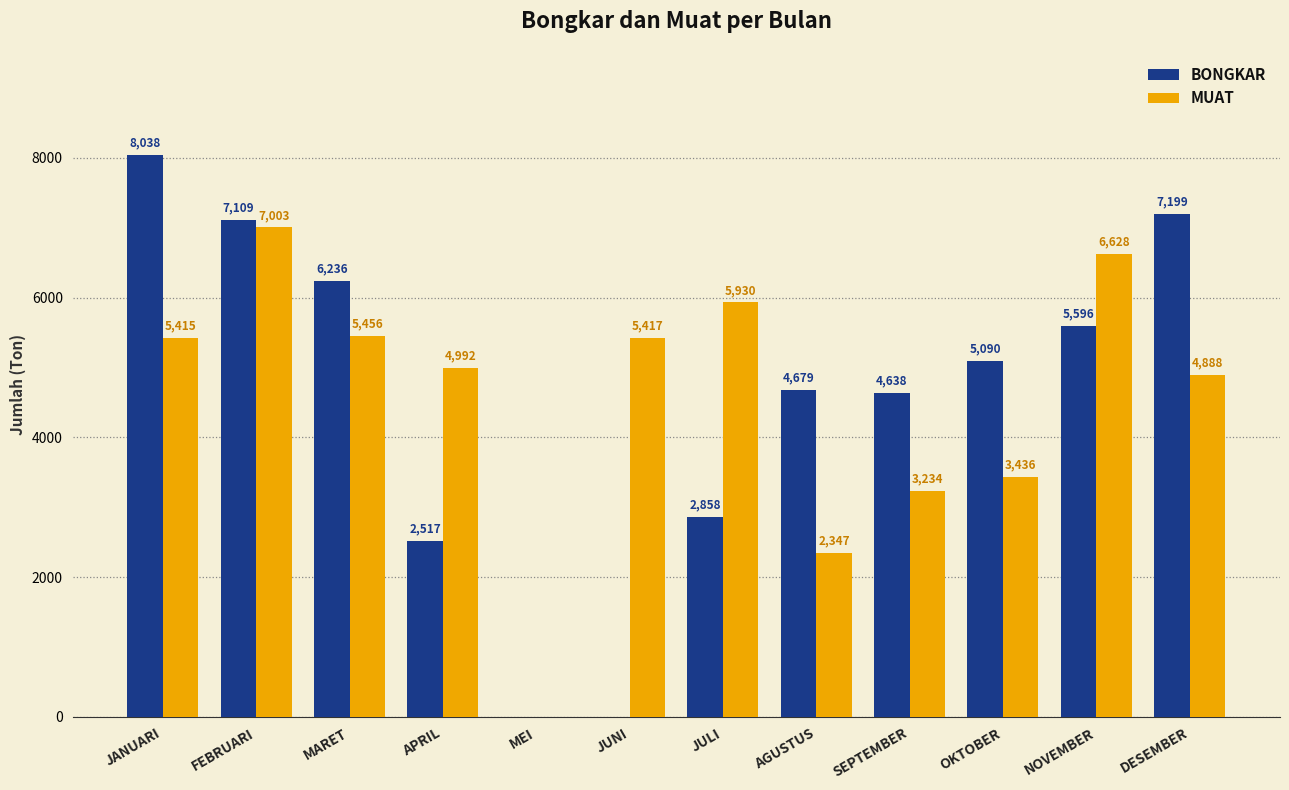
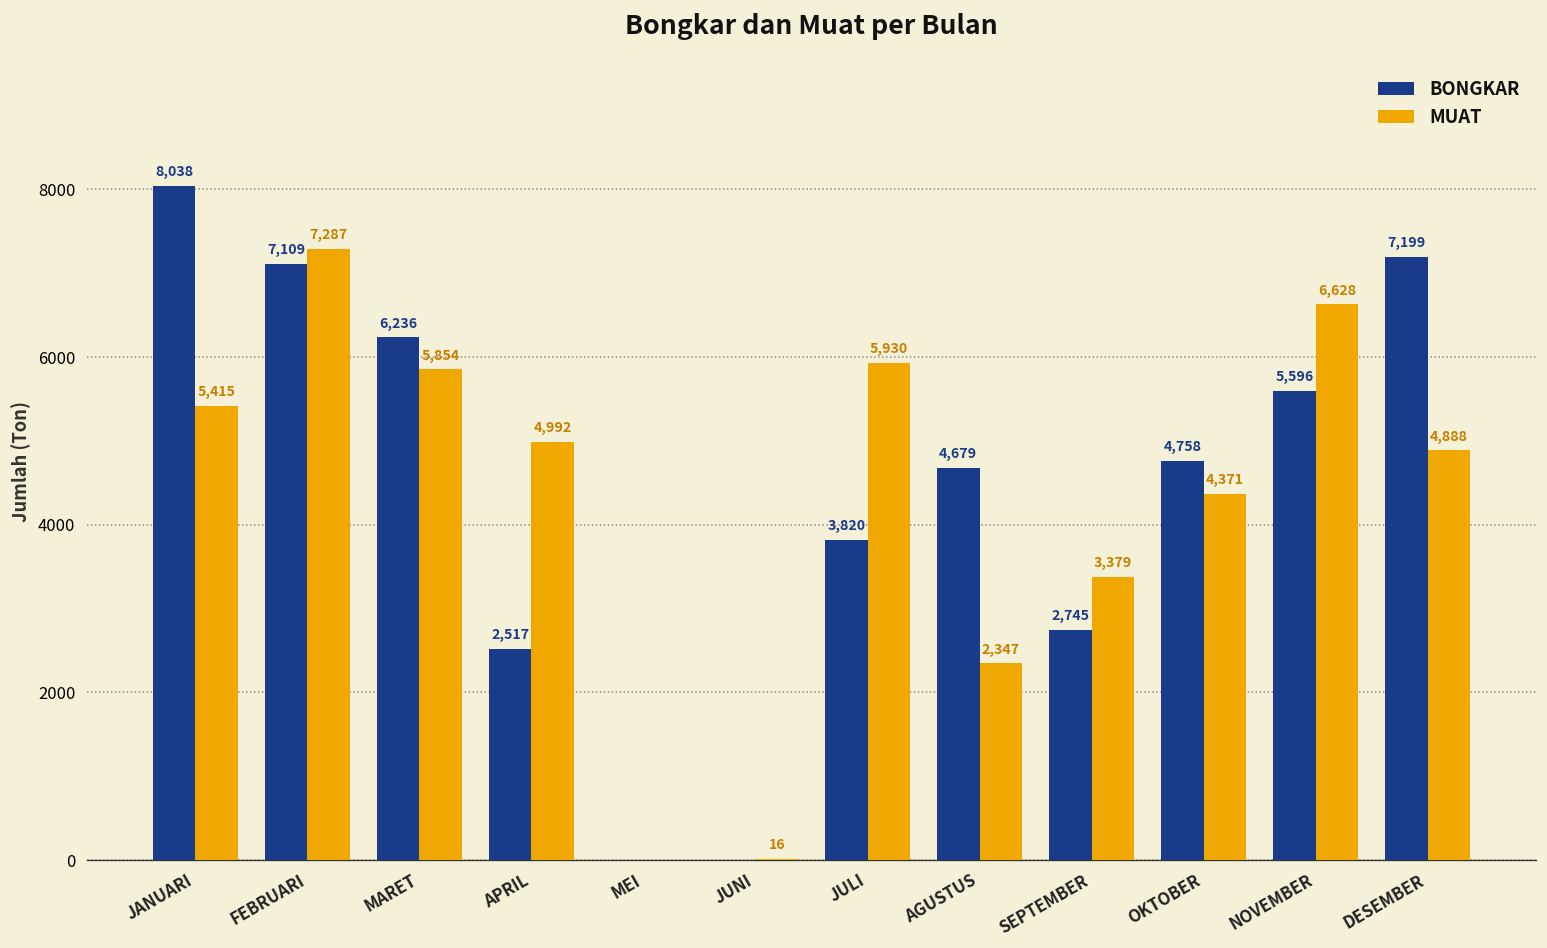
MUAT, FEBRUARI: 7,003 -> 7,287
MUAT, MARET: 5,456 -> 5,854
MUAT, JUNI: 5,417 -> 16
BONGKAR, JULI: 2,858 -> 3,820
BONGKAR, SEPTEMBER: 4,638 -> 2,745
MUAT, SEPTEMBER: 3,234 -> 3,379
BONGKAR, OKTOBER: 5,090 -> 4,758
MUAT, OKTOBER: 3,436 -> 4,371
